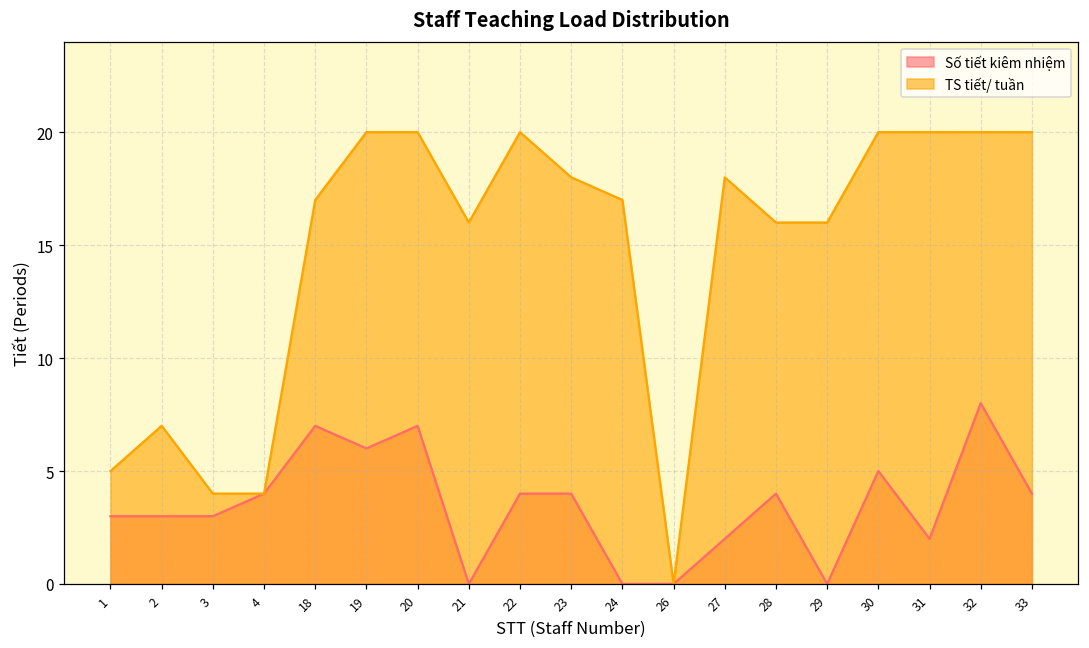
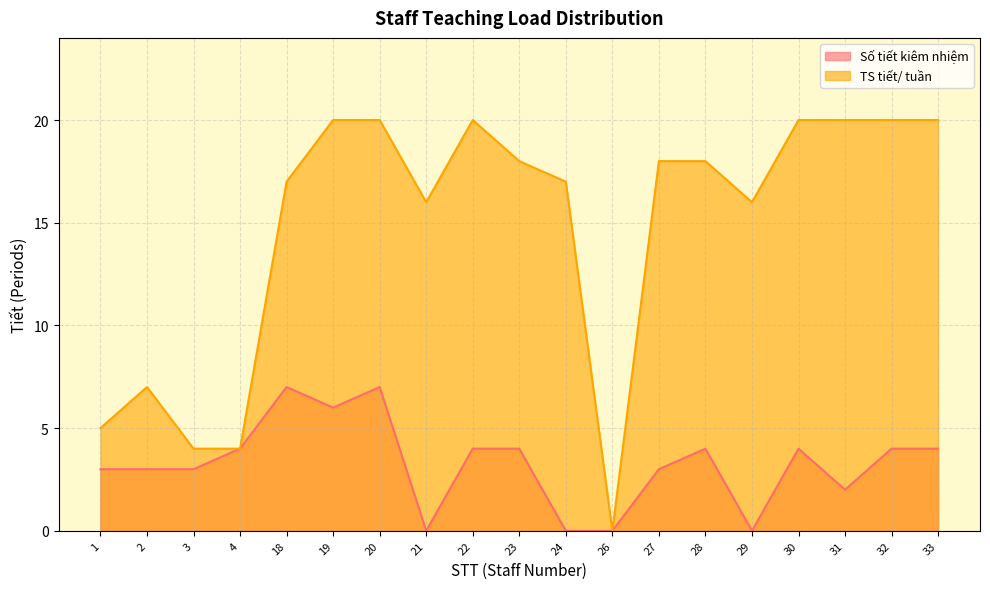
Số tiết kiêm nhiệm, 27: 2 -> 3
TS tiết/ tuần, 28: 16 -> 18
Số tiết kiêm nhiệm, 30: 5 -> 4
Số tiết kiêm nhiệm, 32: 8 -> 4
